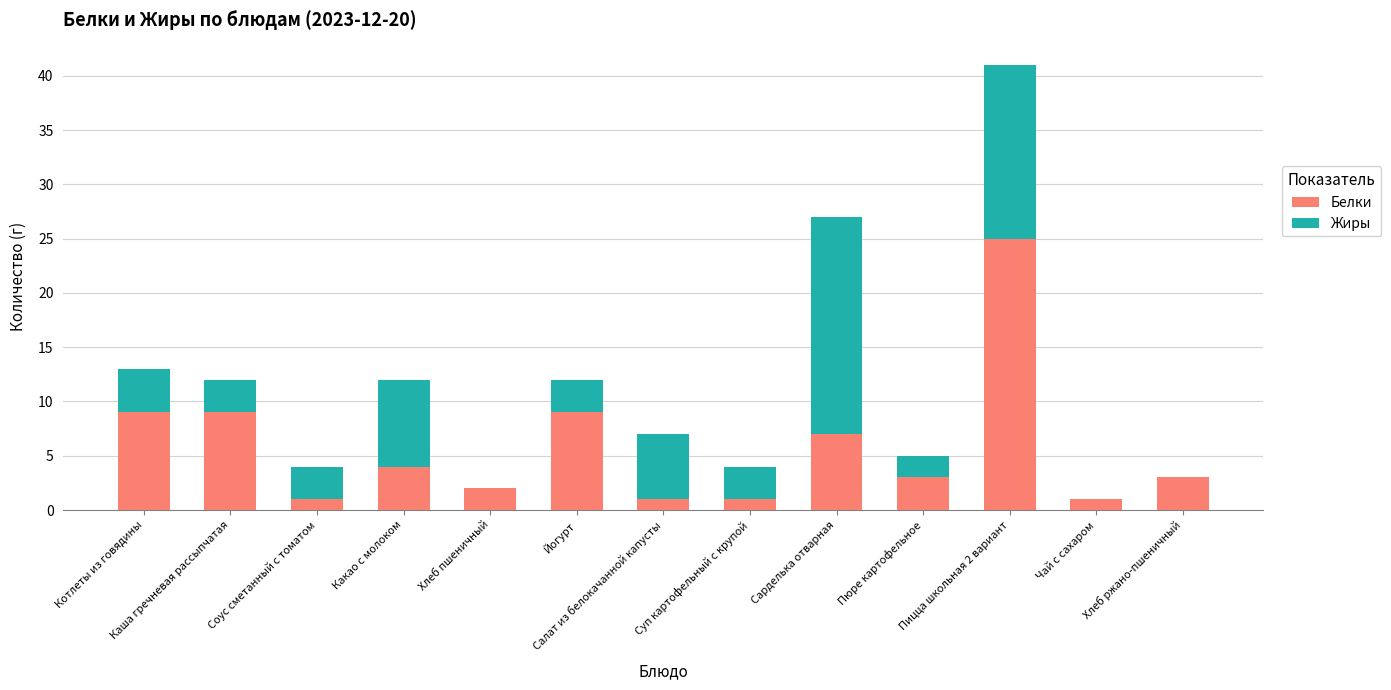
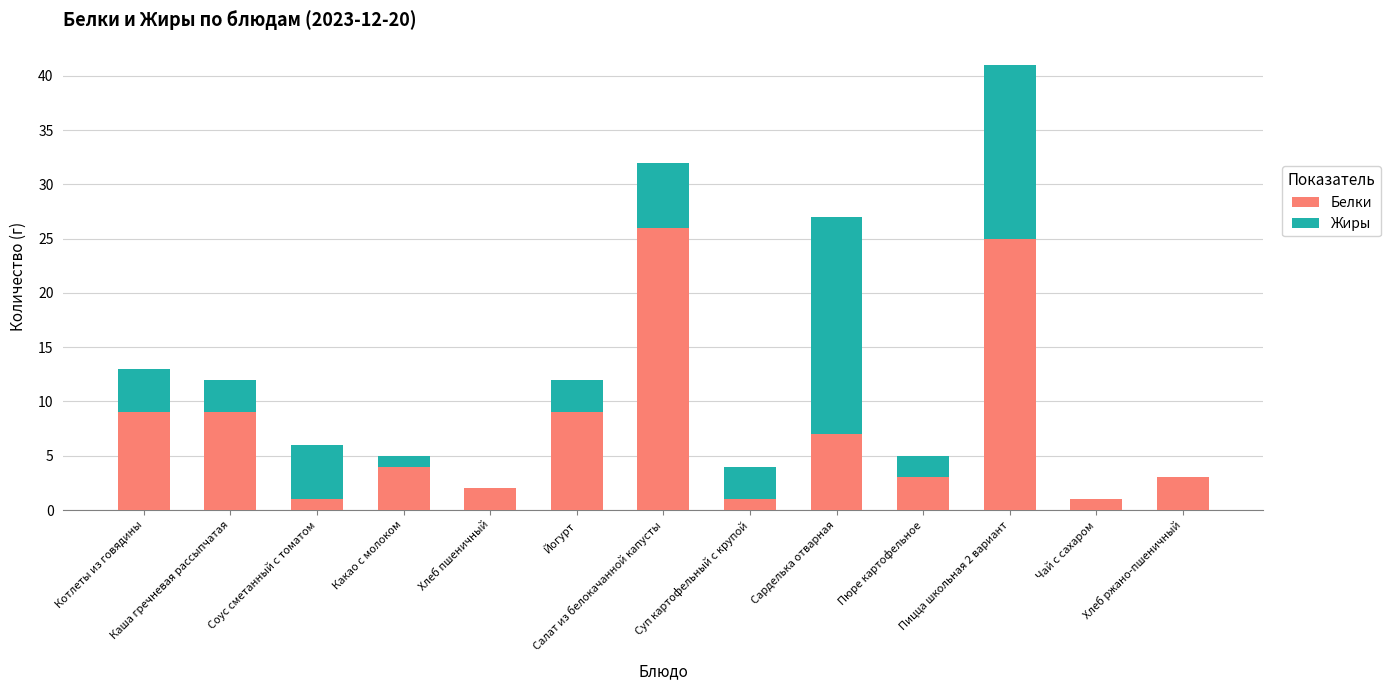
Жиры, Соус сметанный с томатом: 3 -> 5
Жиры, Какао с молоком: 8 -> 1
Белки, Салат из белокачанной капусты: 1 -> 26
